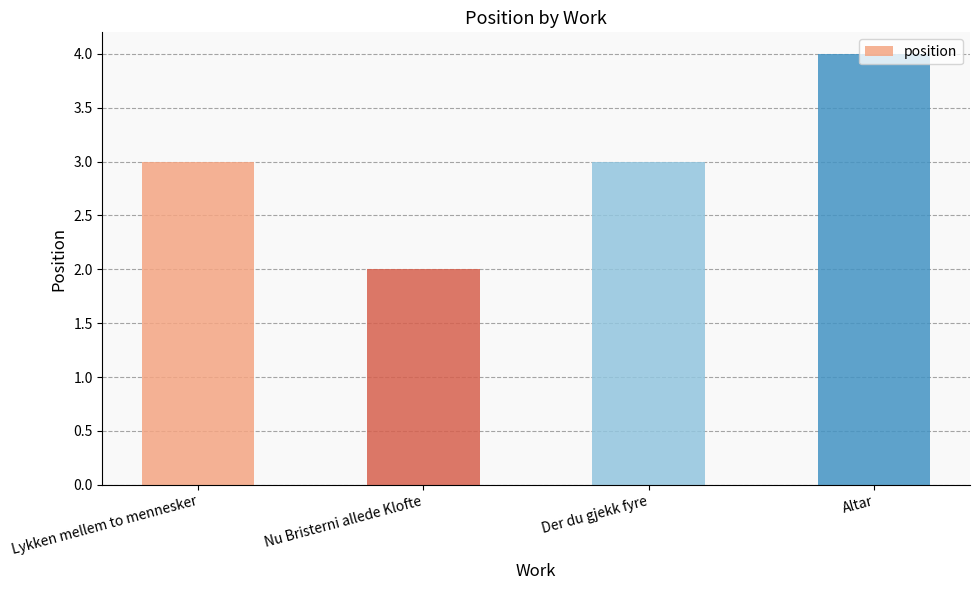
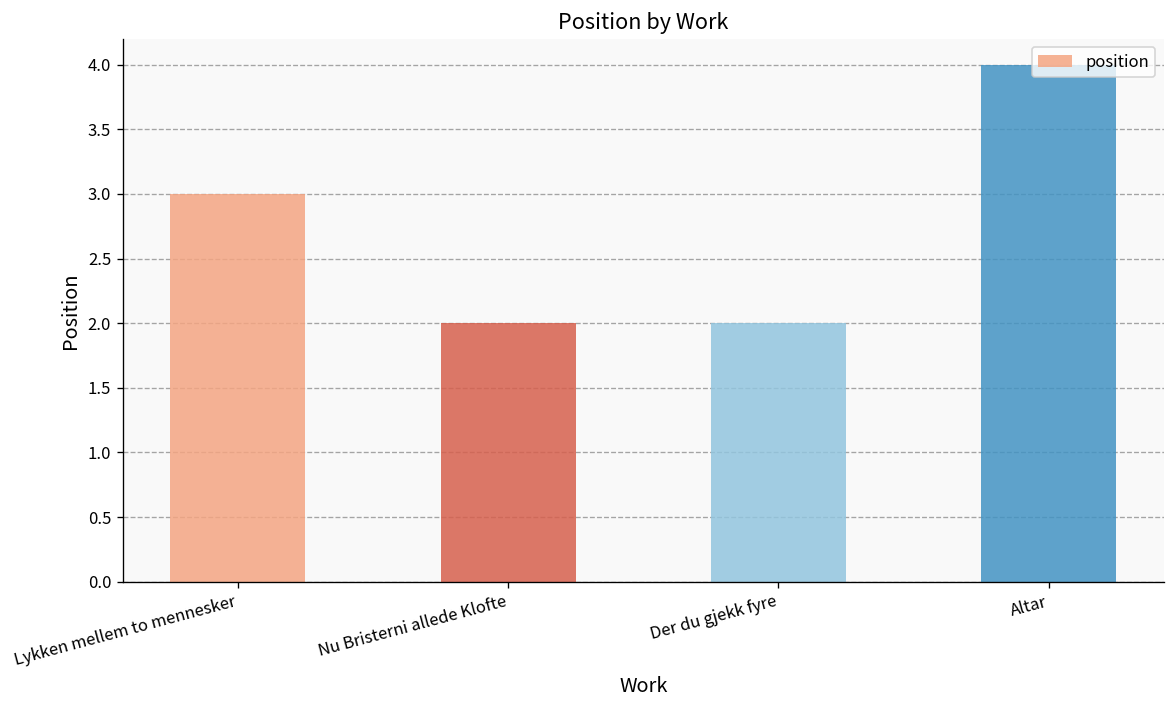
Der du gjekk fyre: 3 -> 2
